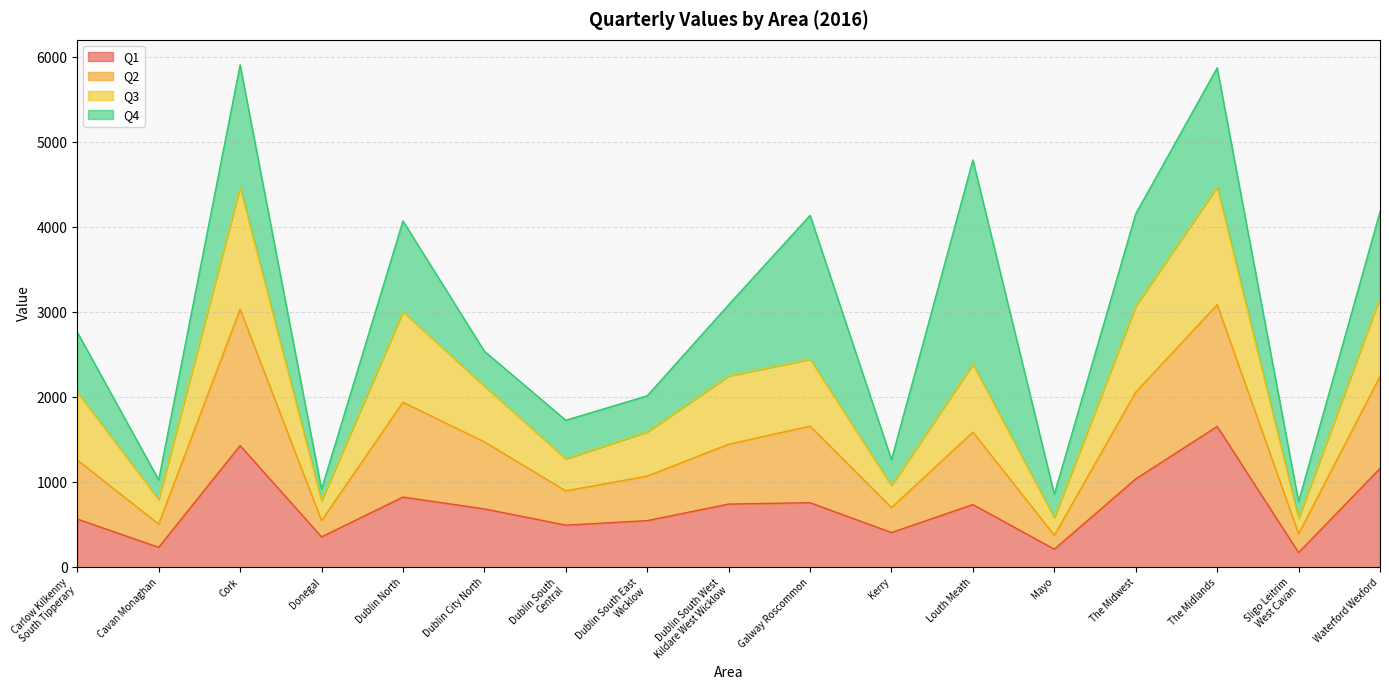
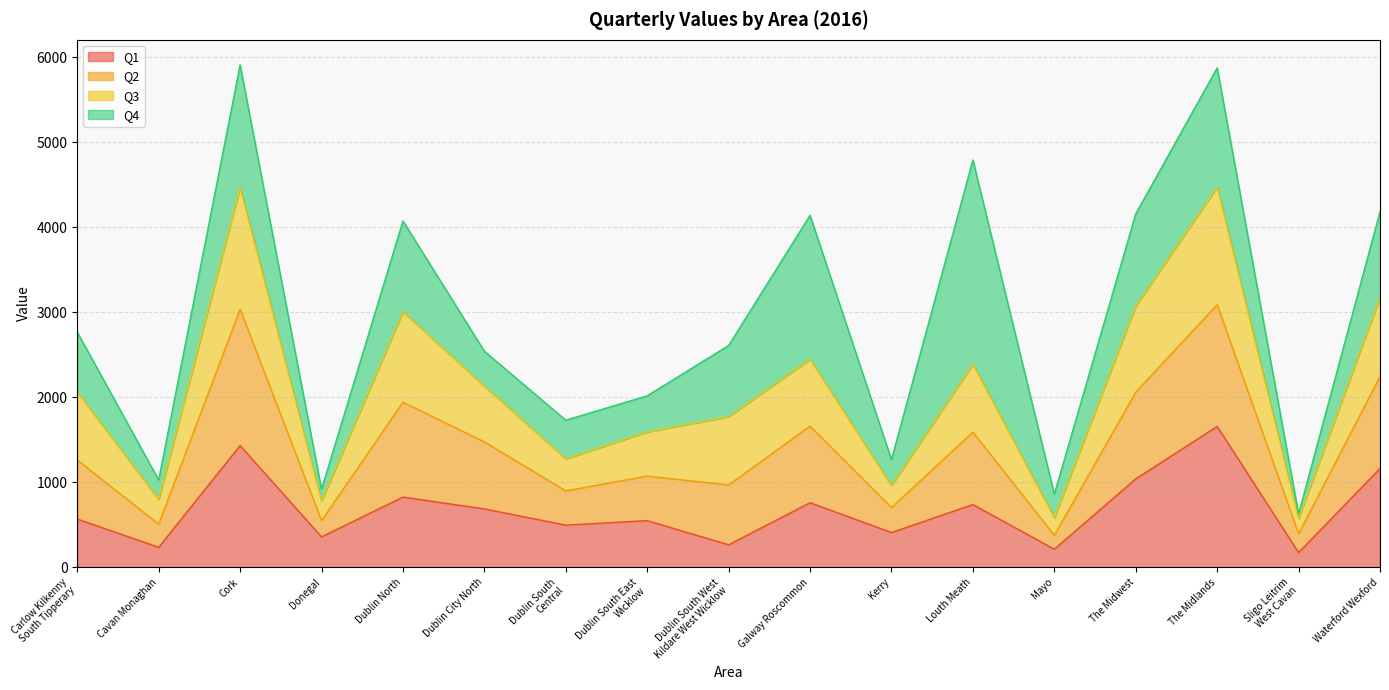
Q1, Dublin South West Kildare West Wicklow: 700 -> 300
Q4, Sligo Leitrim West Cavan: 200 -> 100
